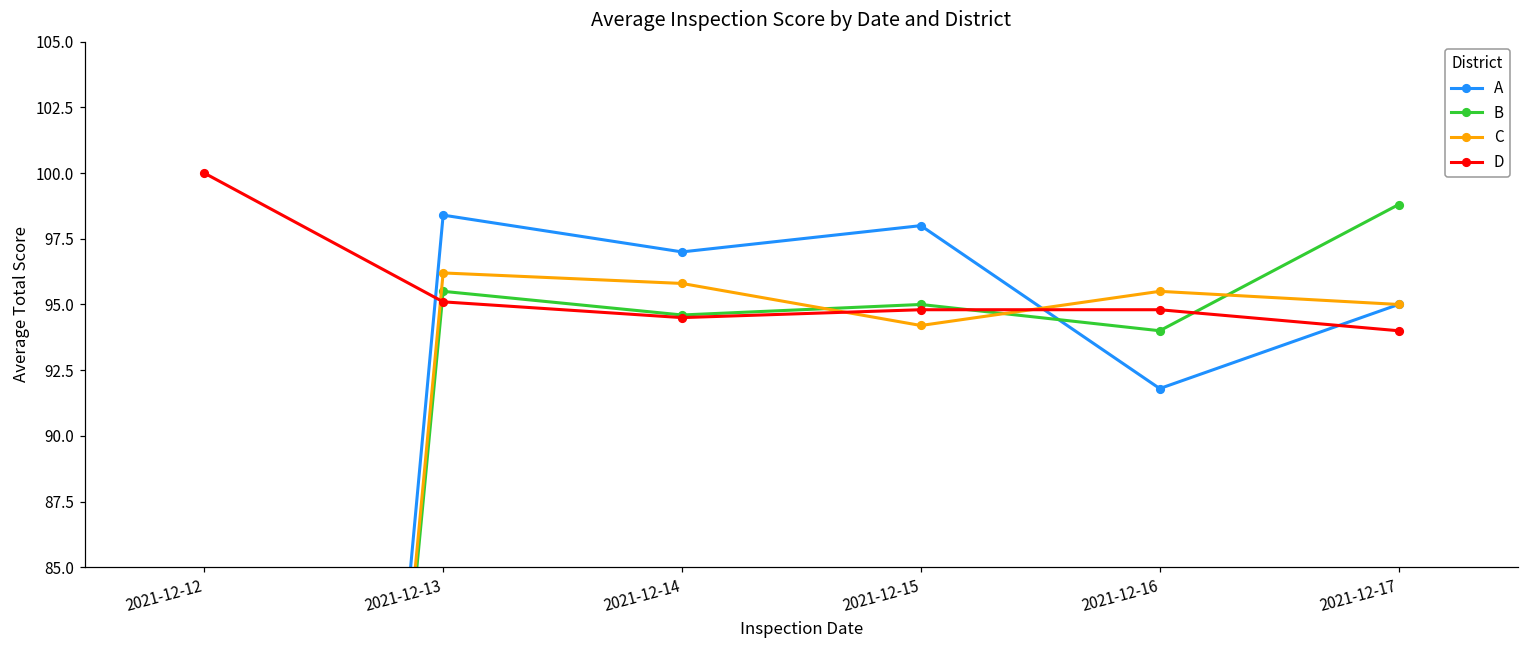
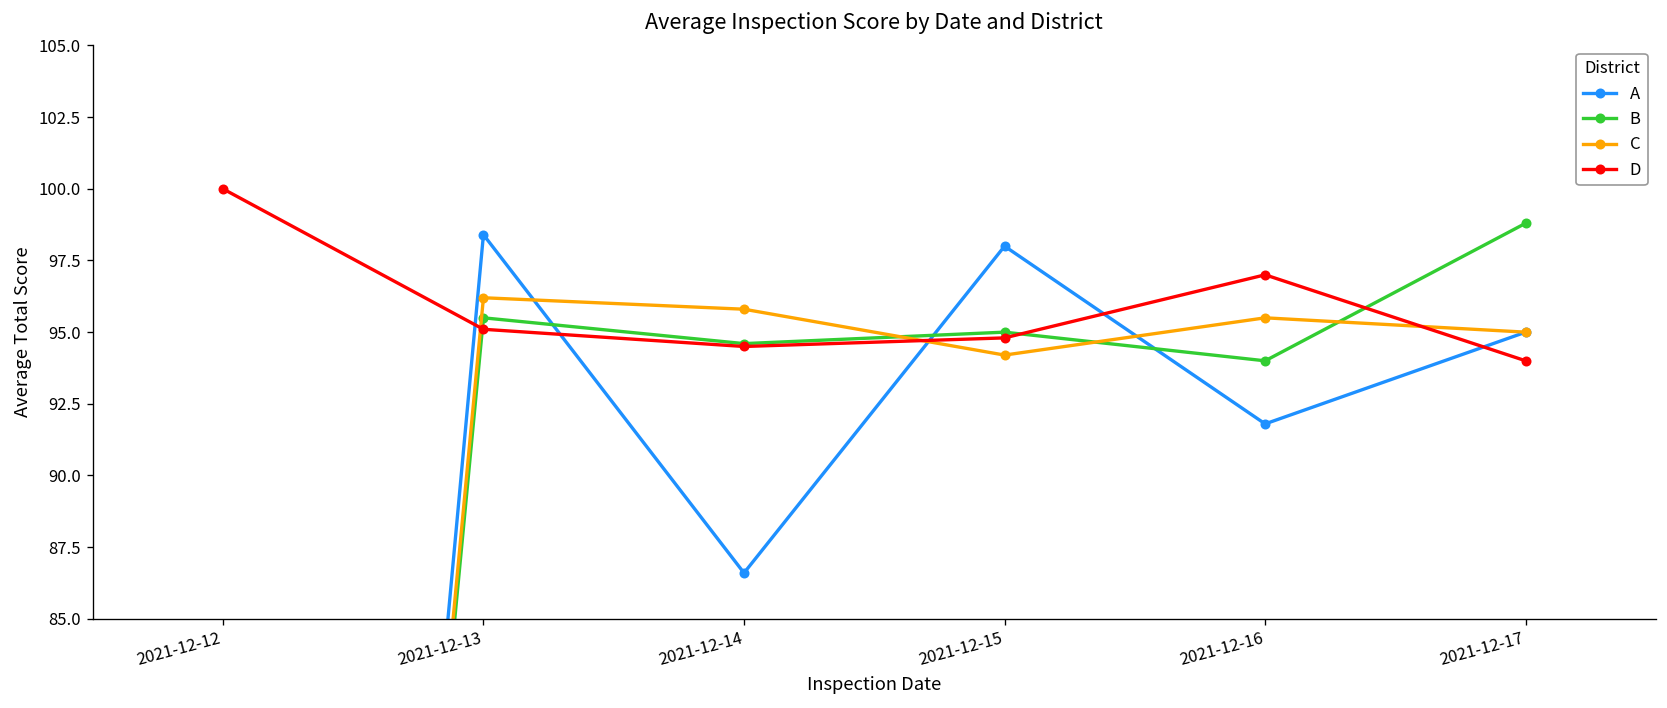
A, 2021-12-14: 97.0 -> 86.6
D, 2021-12-16: 94.8 -> 97.0
